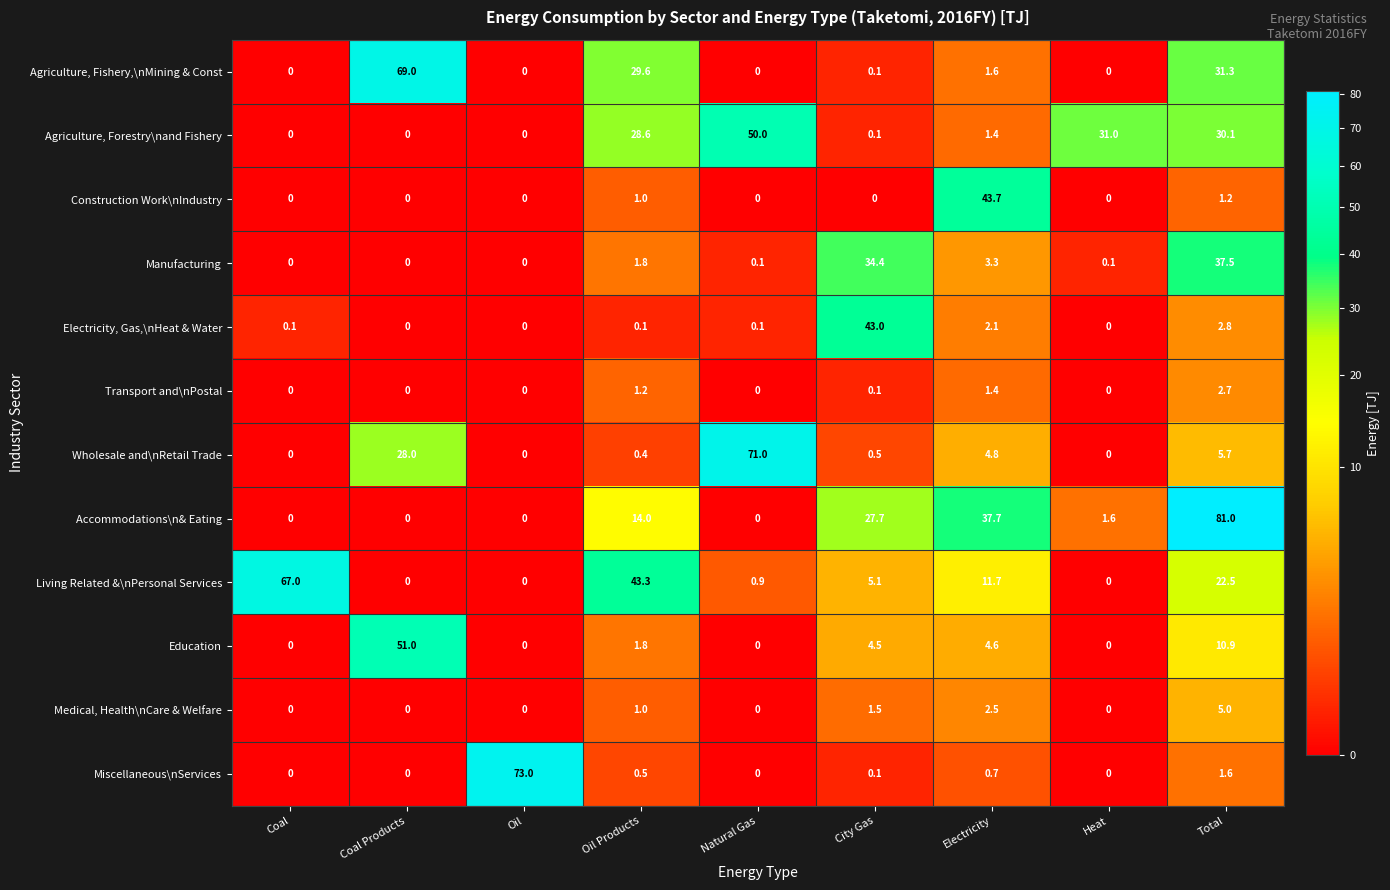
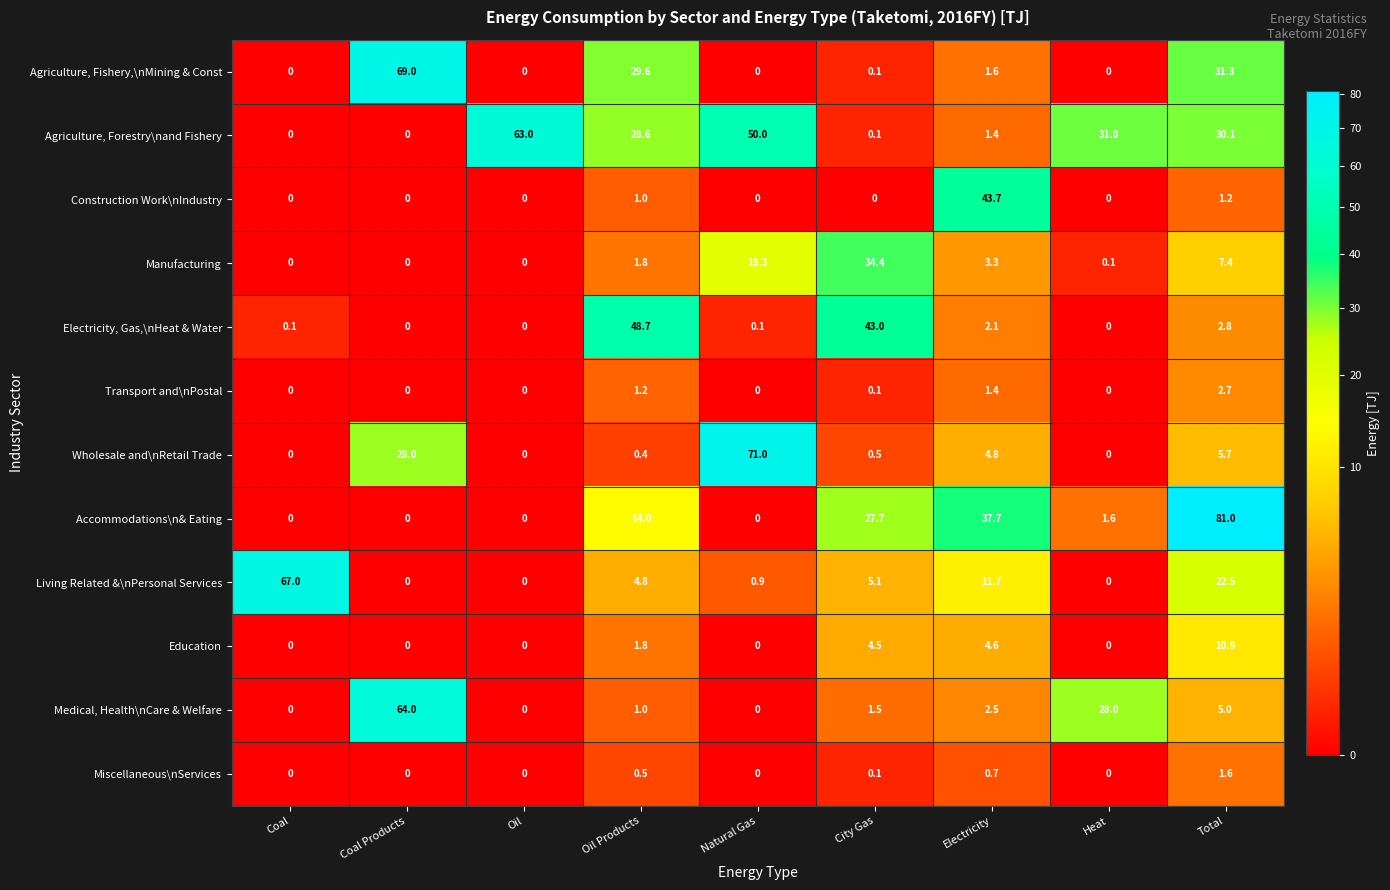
Agriculture, Forestry\nand Fishery, Oil: 0 -> 63.0
Manufacturing, Natural Gas: 0.1 -> 19.3
Manufacturing, Total: 37.5 -> 7.4
Electricity, Gas,\nHeat & Water, Oil Products: 0.1 -> 48.7
Living Related &\nPersonal Services, Oil Products: 43.3 -> 4.8
Education, Coal Products: 51.0 -> 0
Medical, Health\nCare & Welfare, Coal Products: 0 -> 64.0
Medical, Health\nCare & Welfare, Heat: 0 -> 28.0
Miscellaneous\nServices, Oil: 73.0 -> 0
